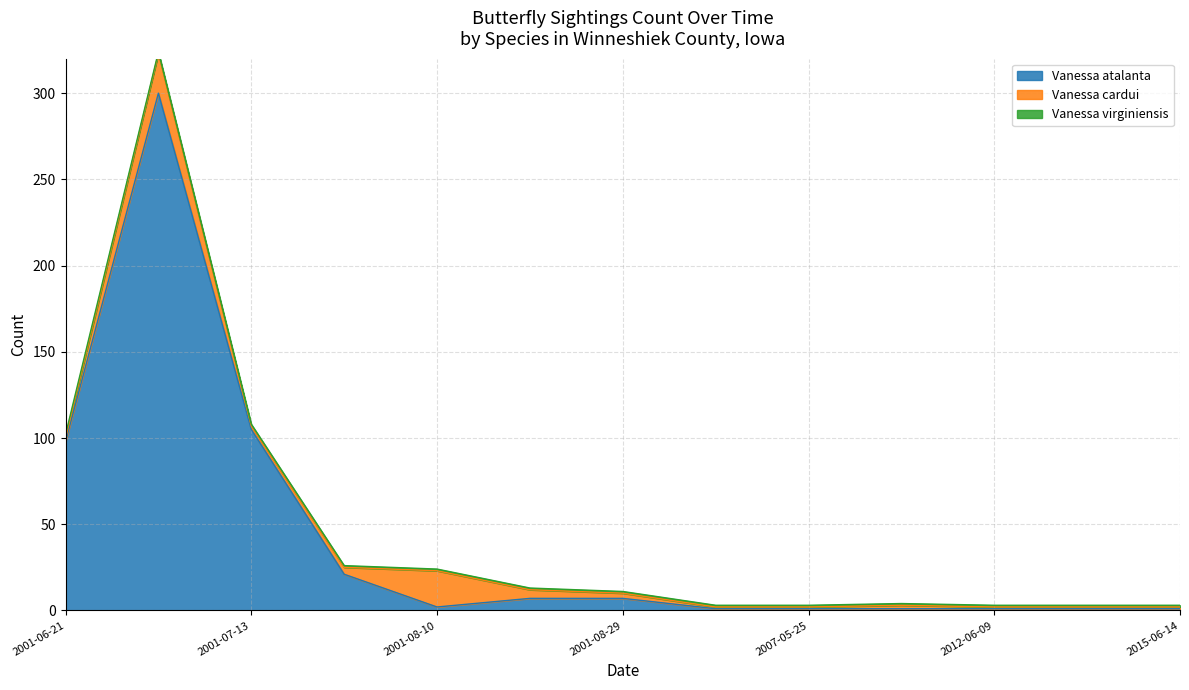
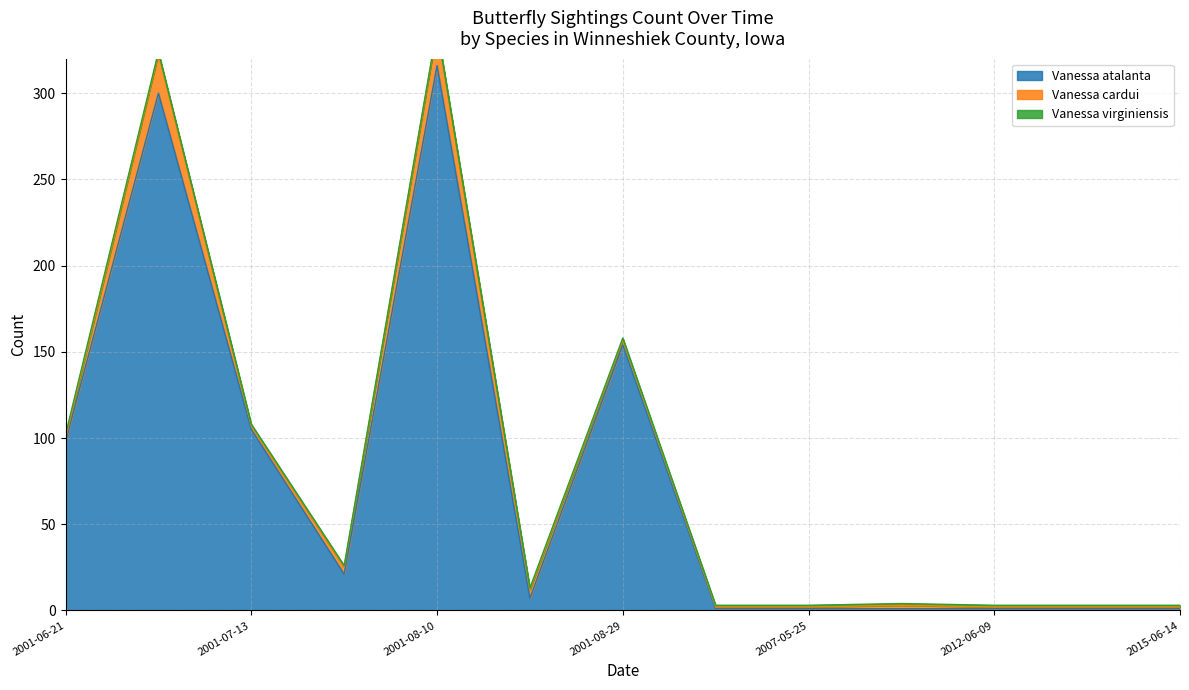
Vanessa atalanta, 2001-08-10: 2 -> 316
Vanessa atalanta, 2001-08-29: 7 -> 154
